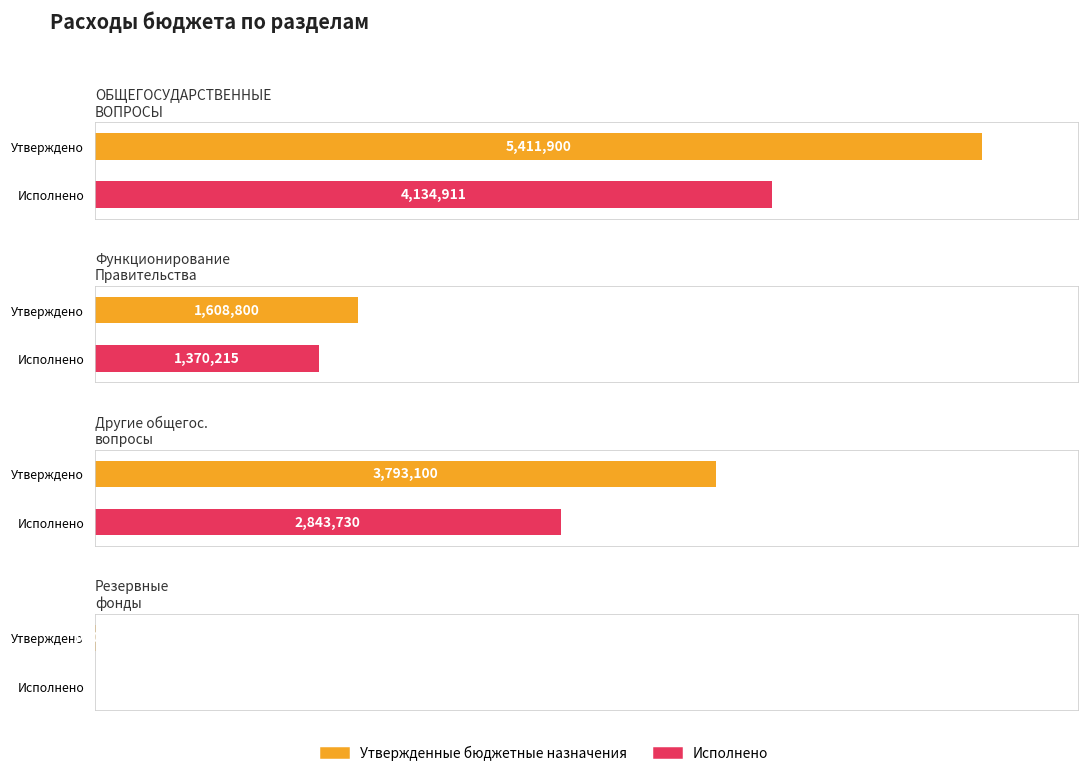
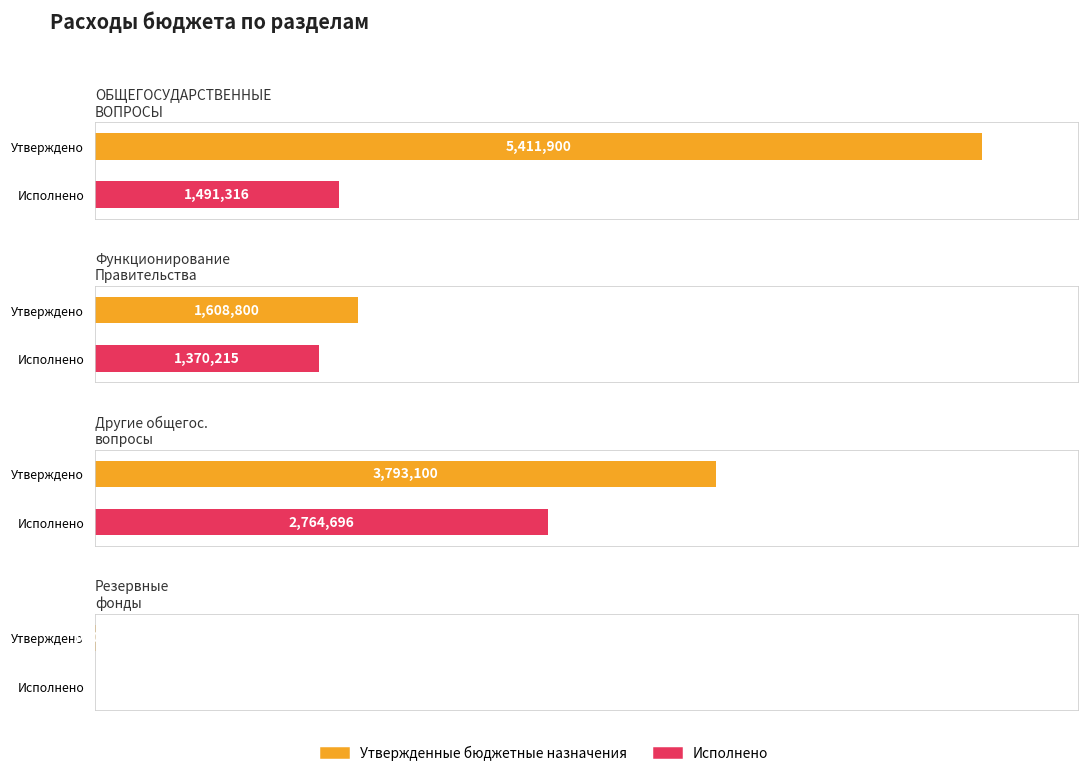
ОБЩЕГОСУДАРСТВЕННЫЕ ВОПРОСЫ, Исполнено: 4,134,911 -> 1,491,316
Другие общегос. вопросы, Исполнено: 2,843,730 -> 2,764,696
